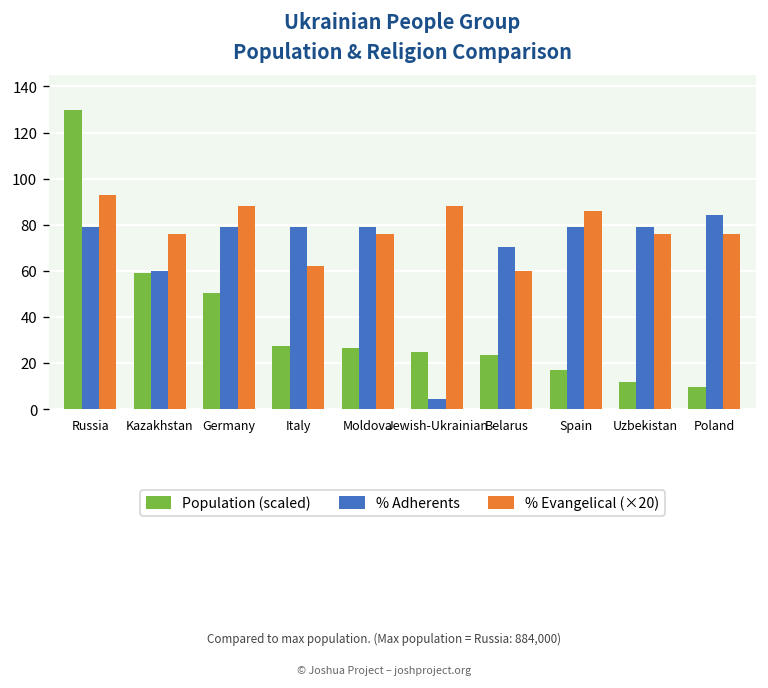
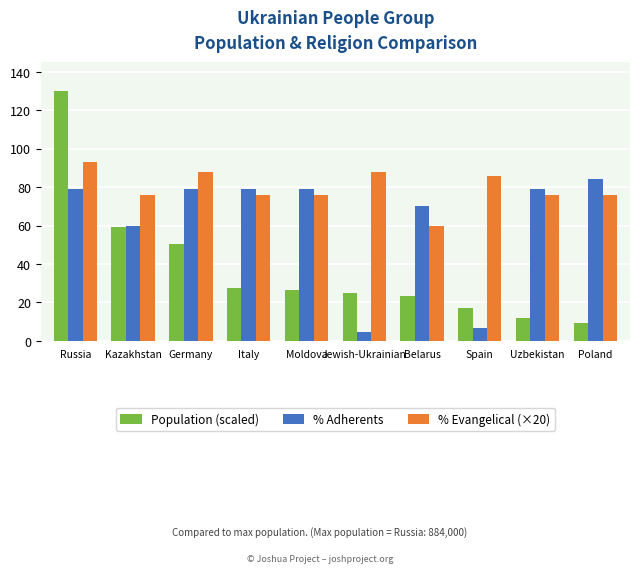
% Evangelical (×20), Italy: 62 -> 76
% Adherents, Spain: 79 -> 7
